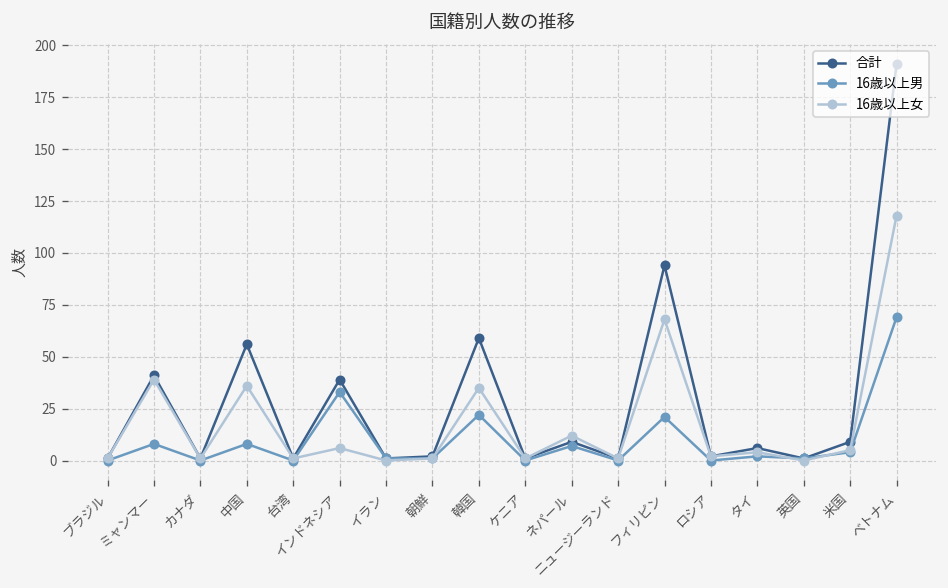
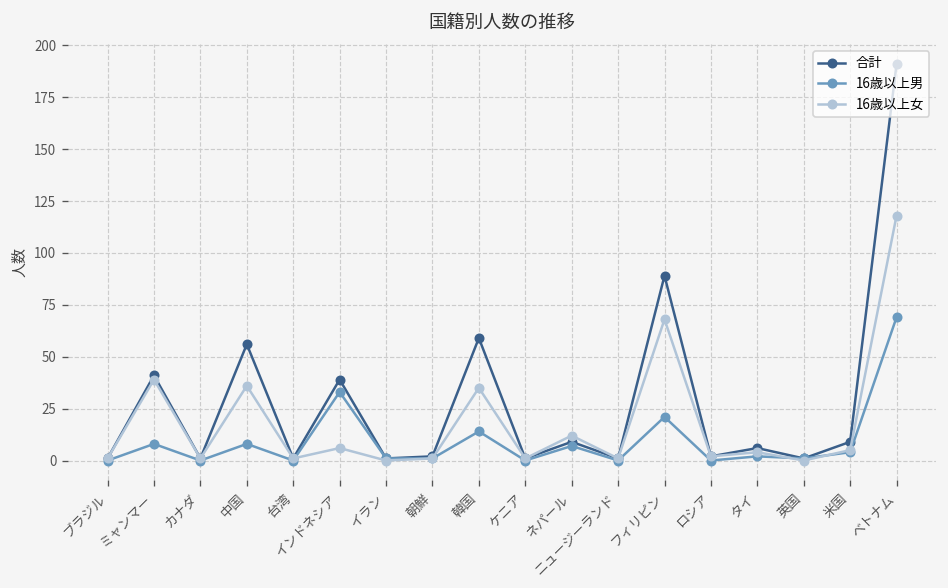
16歳以上男, 韓国: 22 -> 14
合計, フィリピン: 94 -> 89
